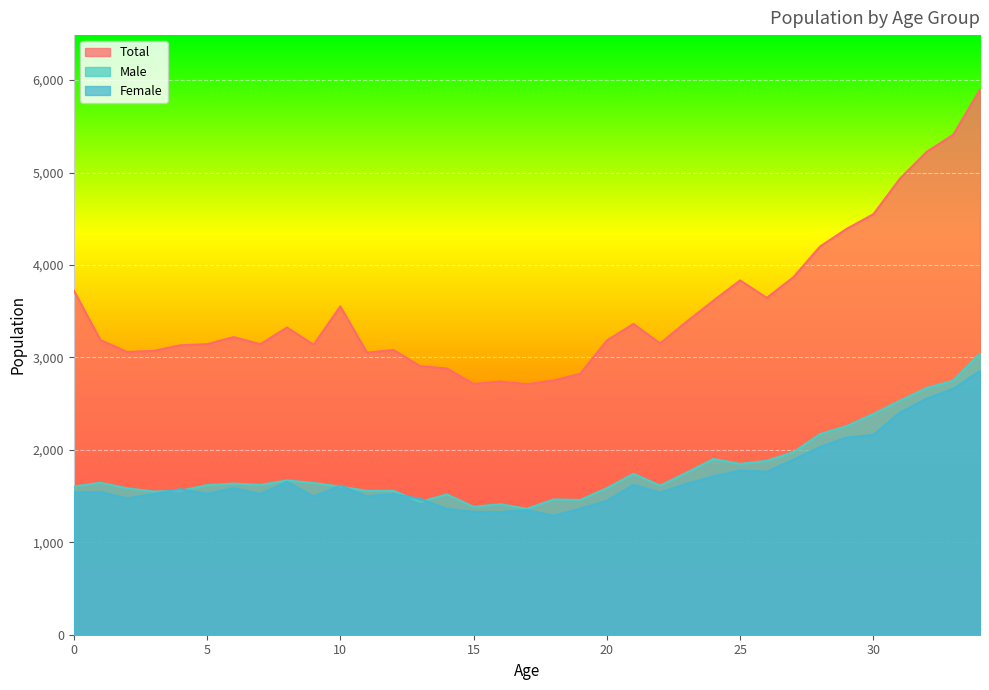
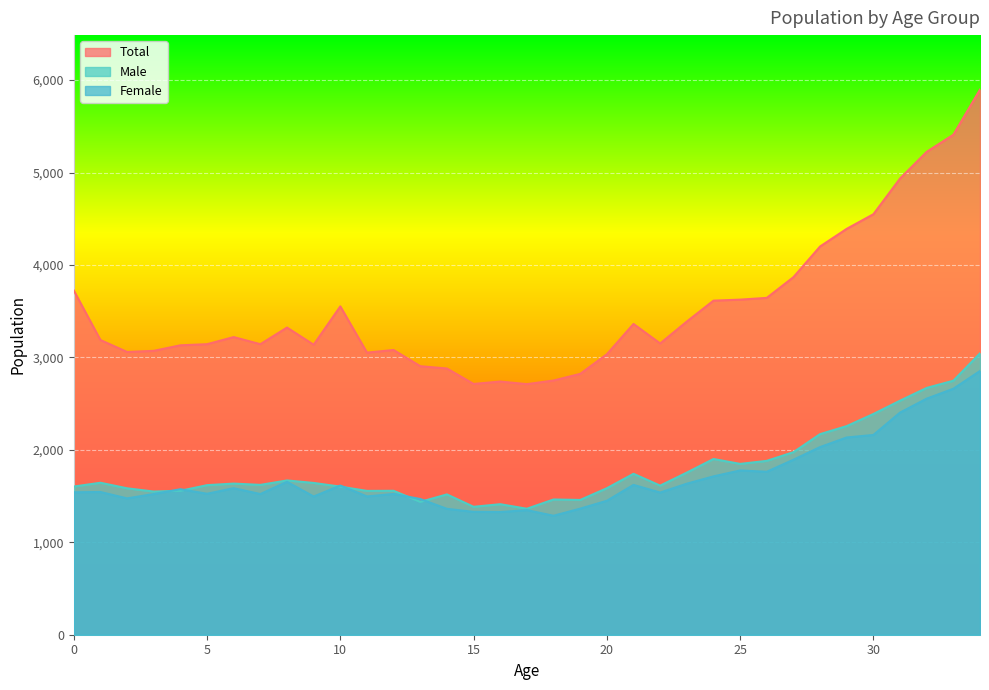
Total, 20: 3,200 -> 3,000
Total, 25: 3,800 -> 3,600
